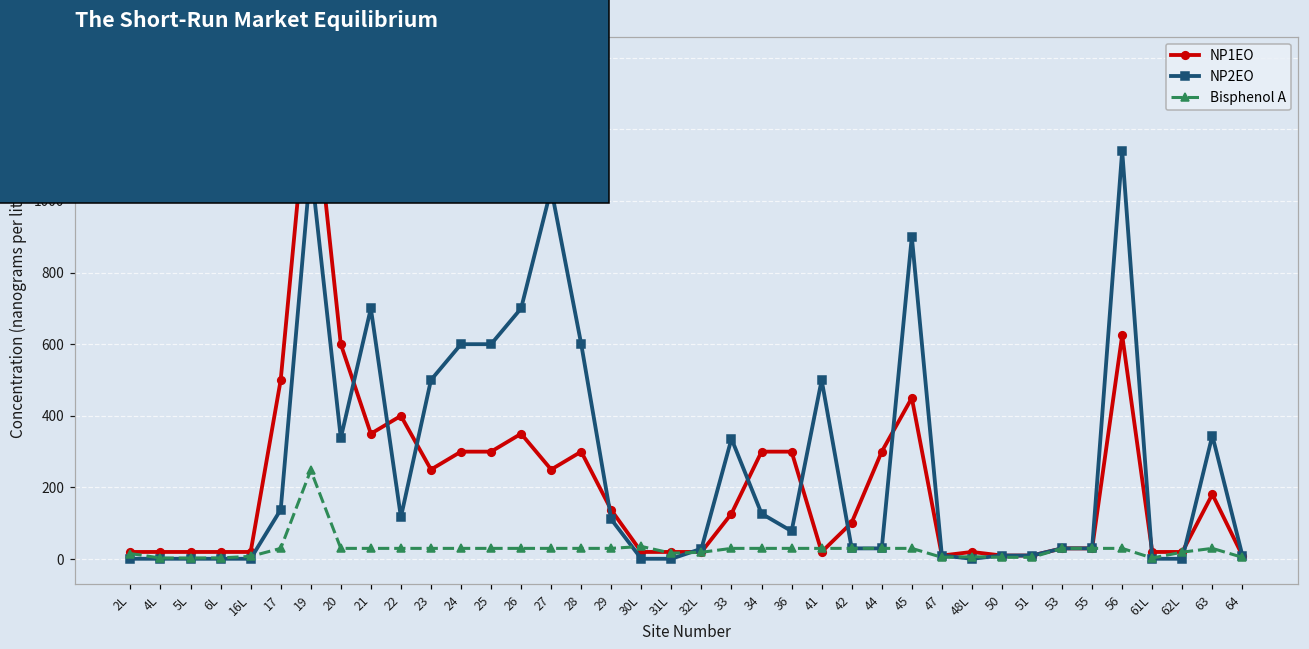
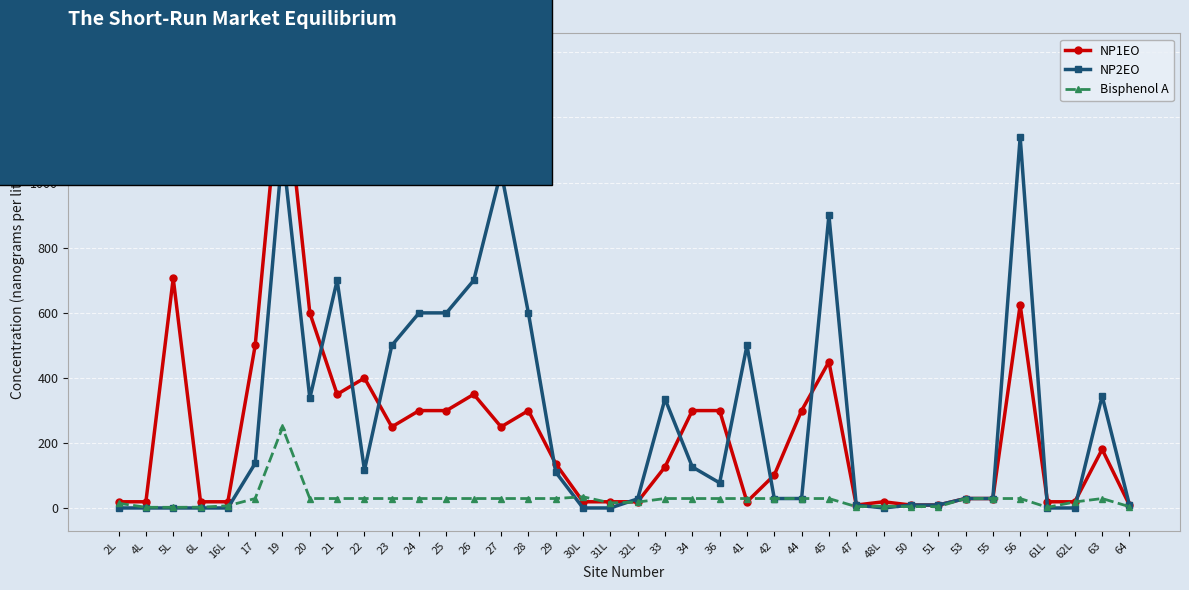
NP1EO, 5L: 20 -> 710
